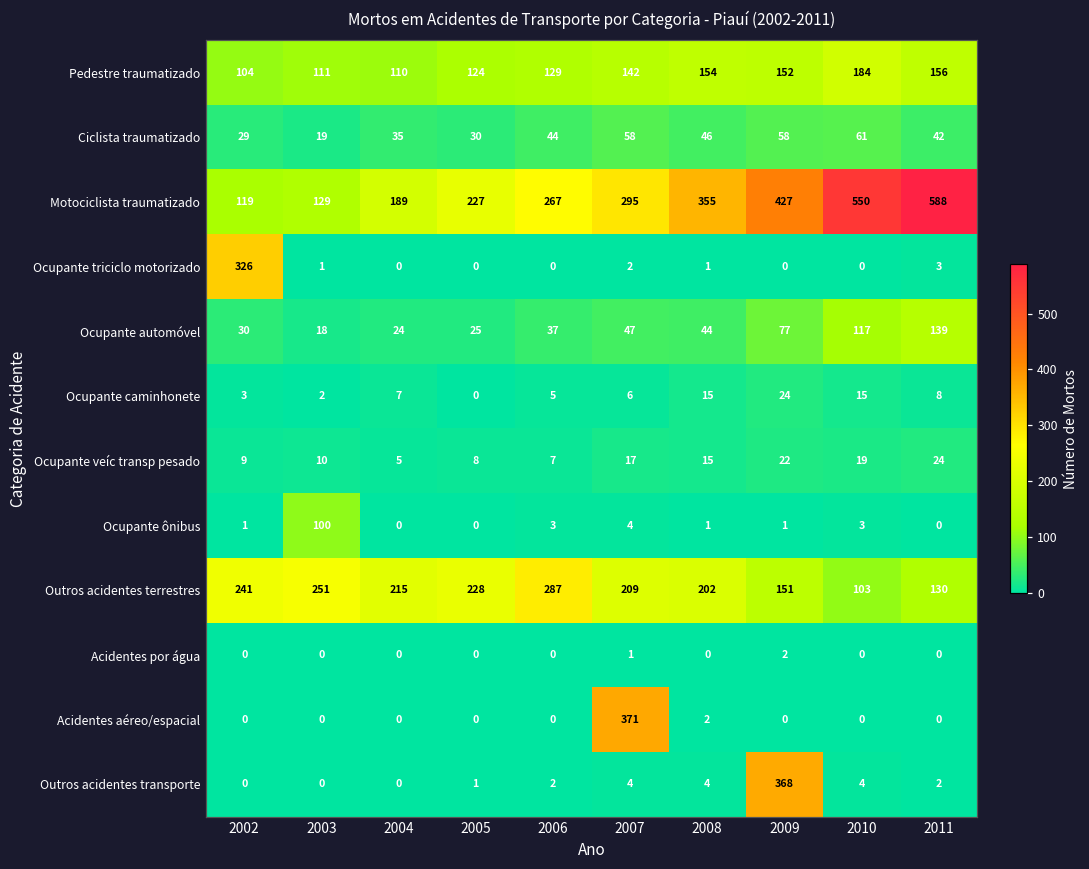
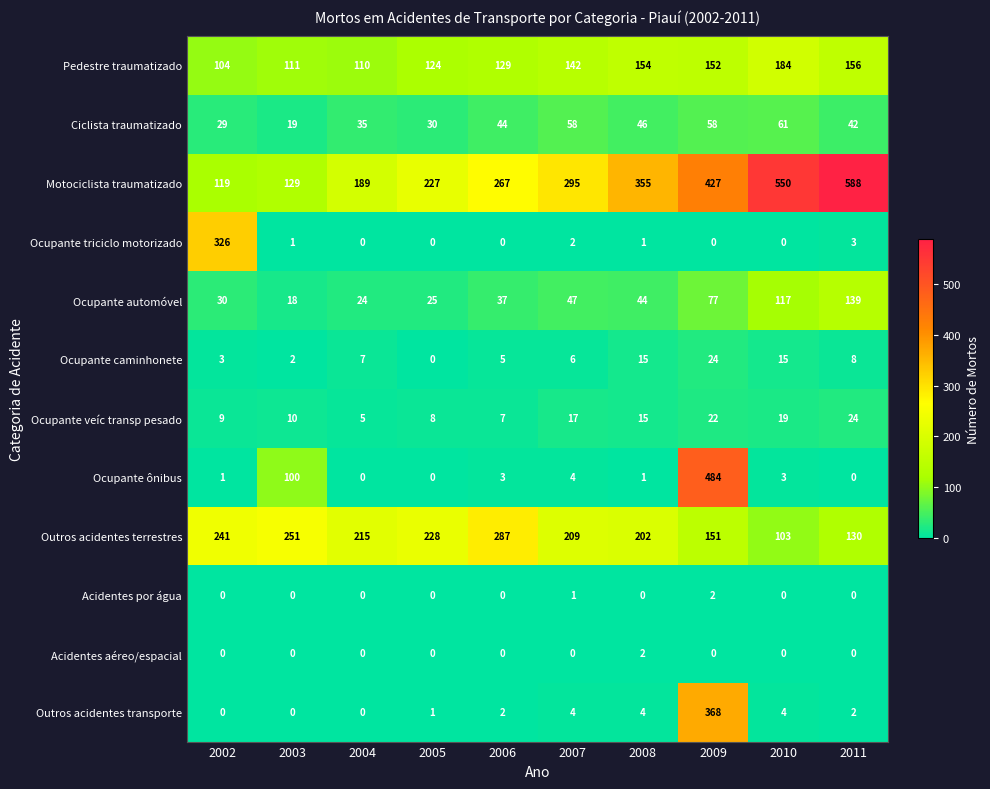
Ocupante ônibus, 2009: 1 -> 484
Acidentes aéreo/espacial, 2007: 371 -> 0
